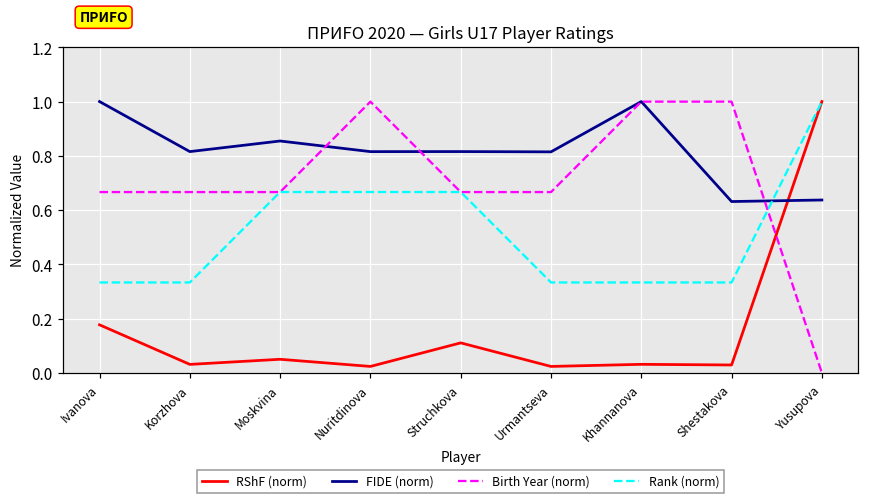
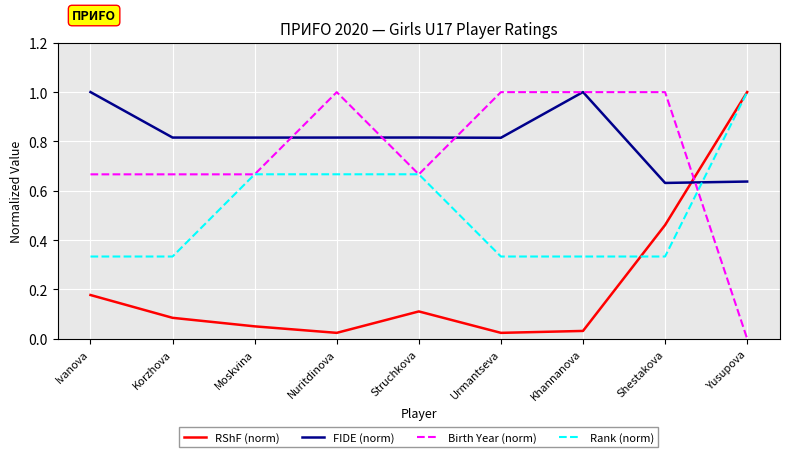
RShF (norm), Korzhova: 0.03 -> 0.08
FIDE (norm), Moskvina: 0.85 -> 0.82
Birth Year (norm), Urmantseva: 0.67 -> 1.00
RShF (norm), Shestakova: 0.03 -> 0.46
